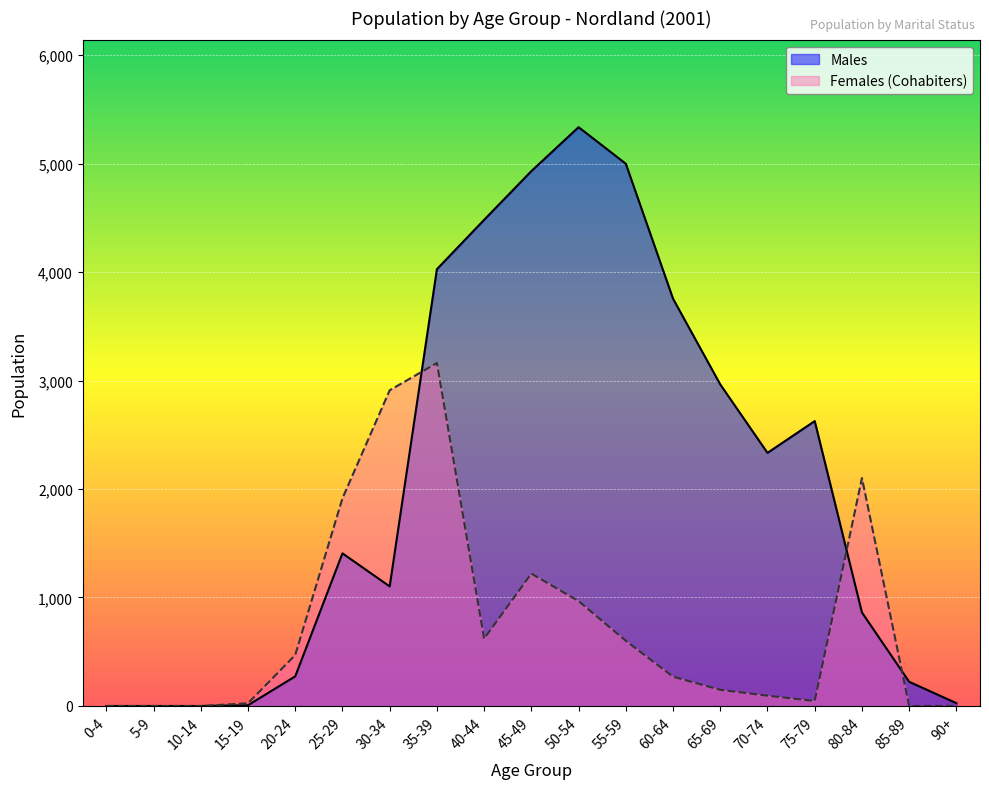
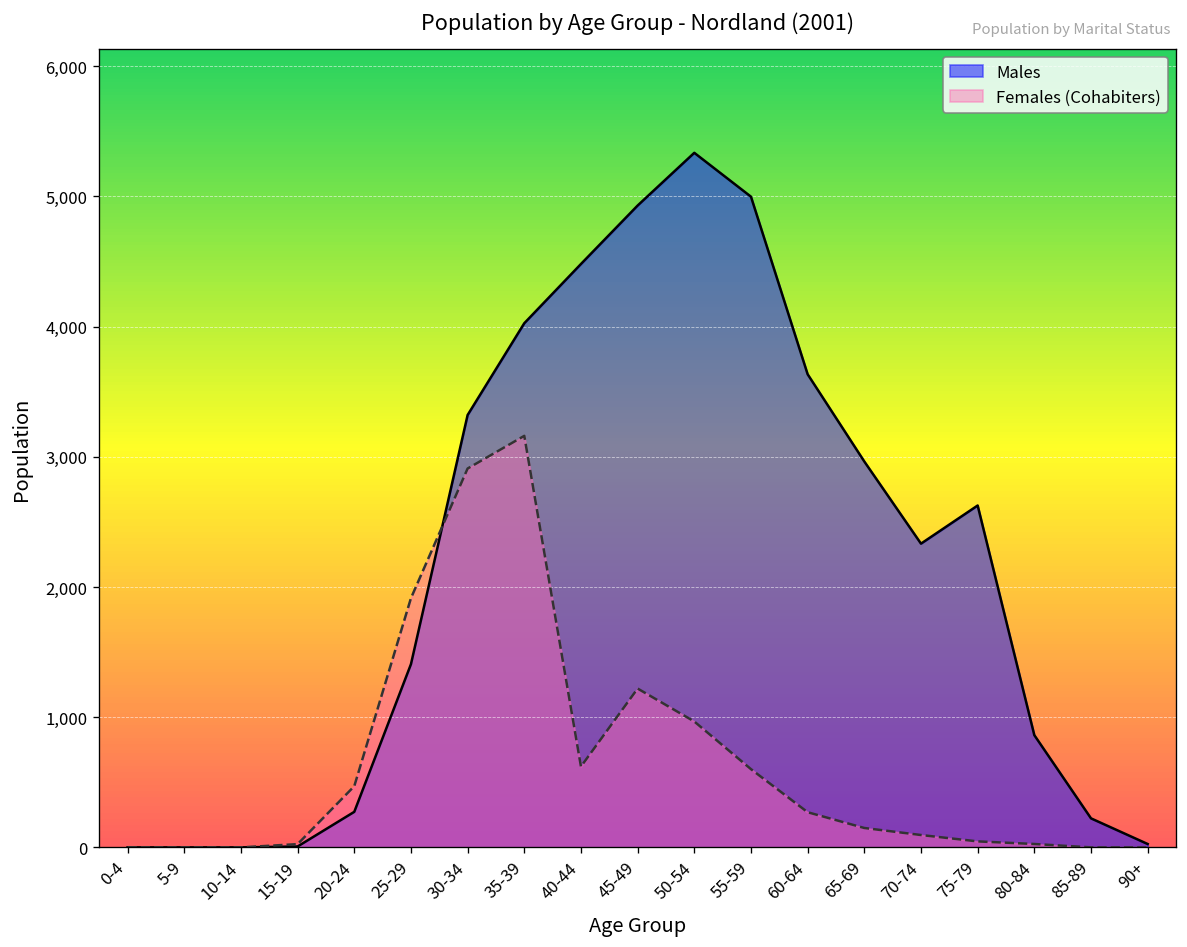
Males, 30-34: 1,100 -> 3,320
Males, 60-64: 3,750 -> 3,630
Females (Cohabiters), 80-84: 2,100 -> 30
